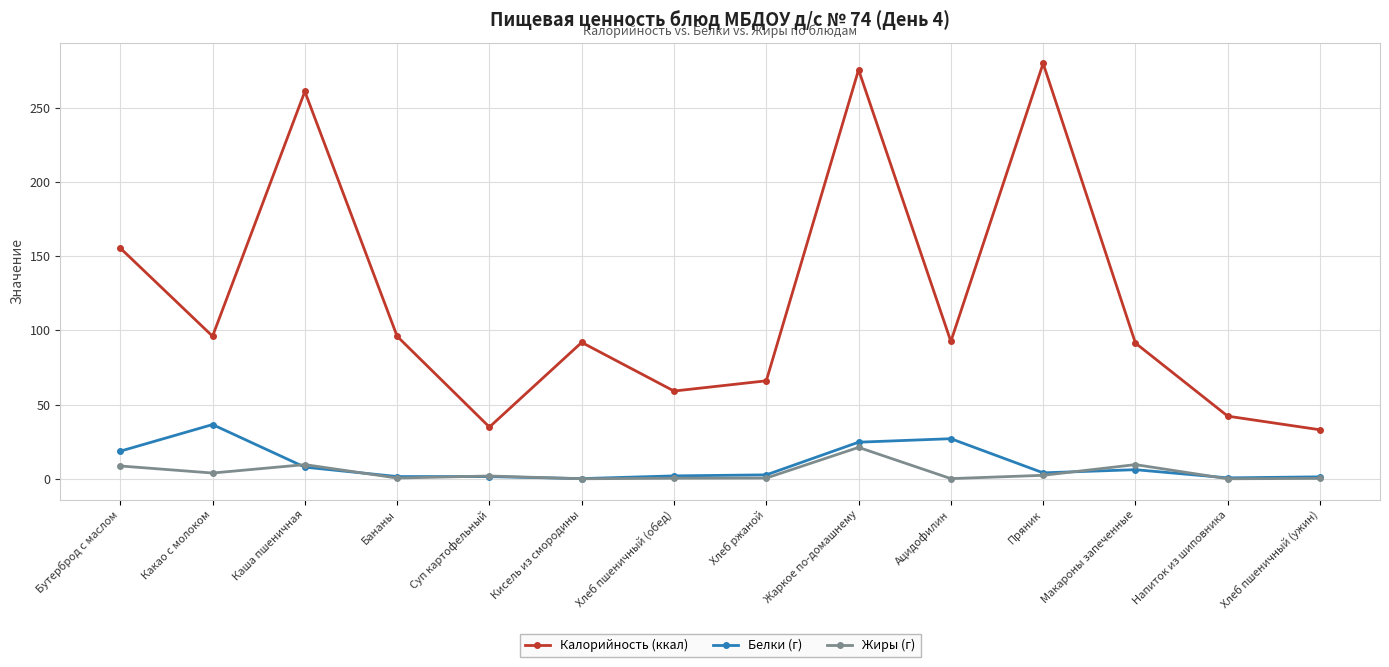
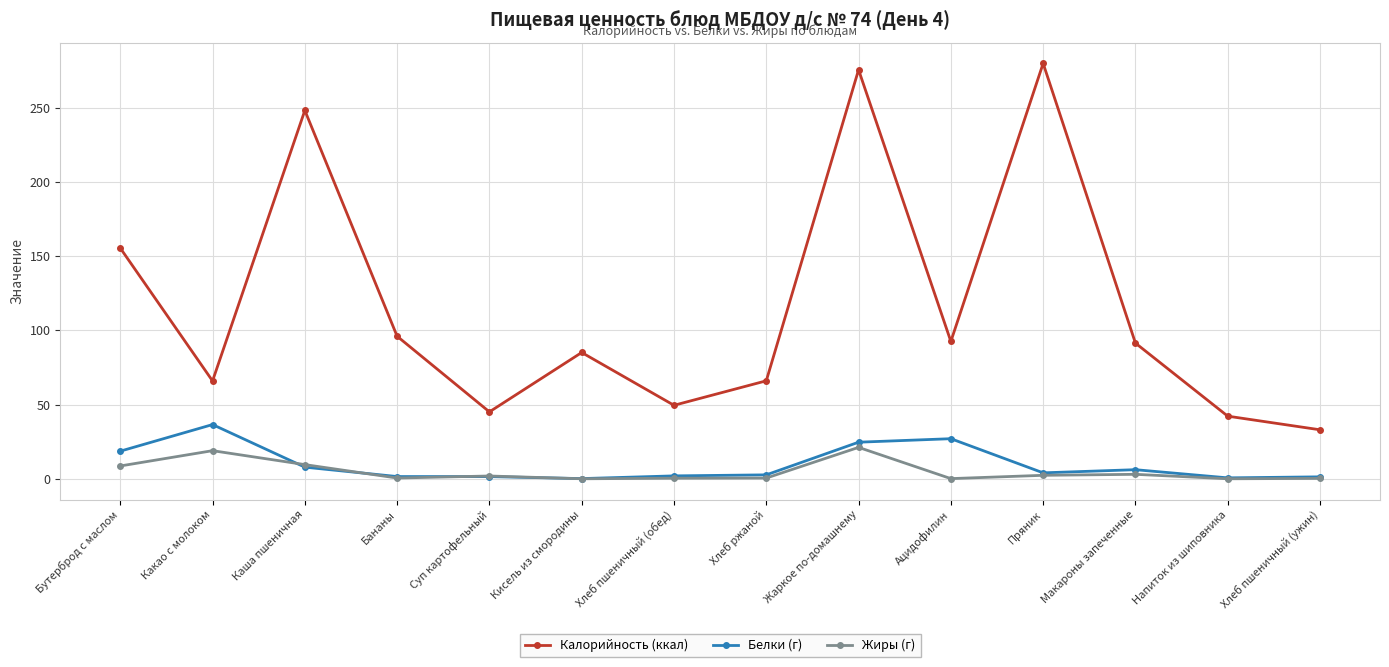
Калорийность (ккал), Какао с молоком: 96 -> 66
Жиры (г), Какао с молоком: 4 -> 19
Калорийность (ккал), Каша пшеничная: 261 -> 248
Калорийность (ккал), Суп картофельный: 35 -> 45
Калорийность (ккал), Кисель из смородины: 92 -> 85
Калорийность (ккал), Хлеб пшеничный (обед): 59 -> 50
Жиры (г), Макароны запеченные: 10 -> 3
